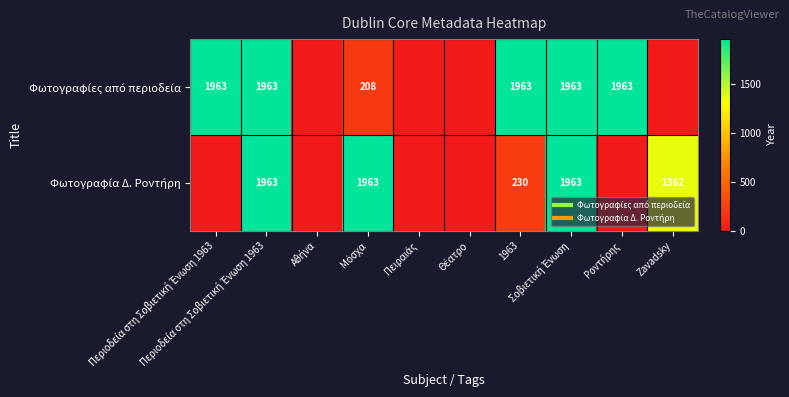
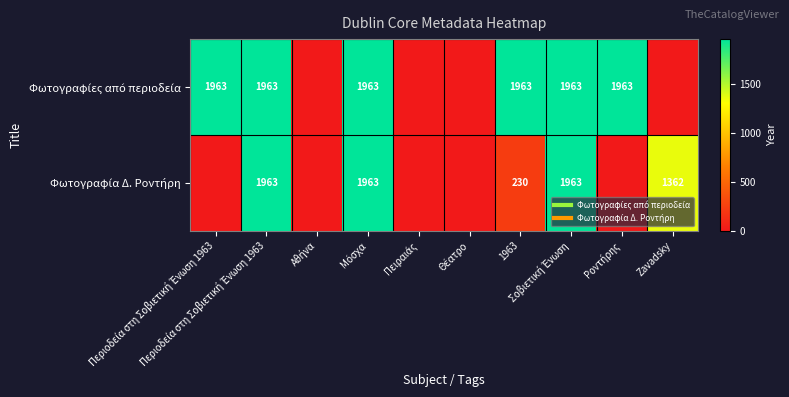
Φωτογραφίες από περιοδεία, Μόσχα: 208 -> 1963
